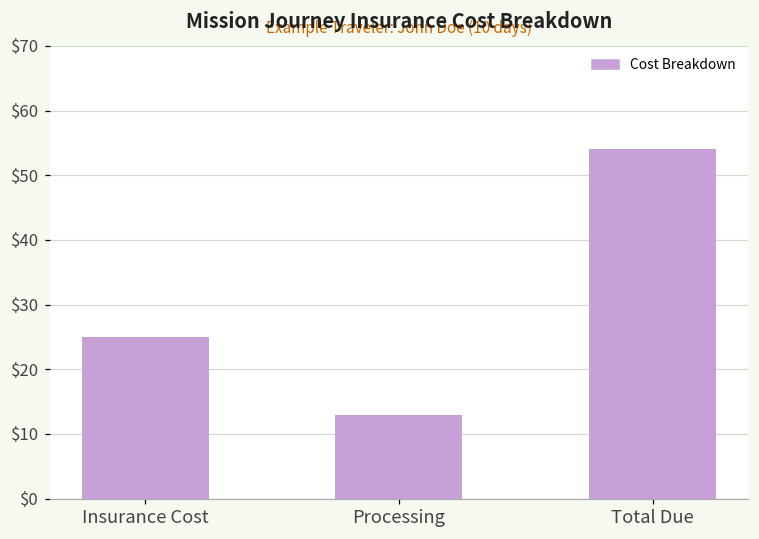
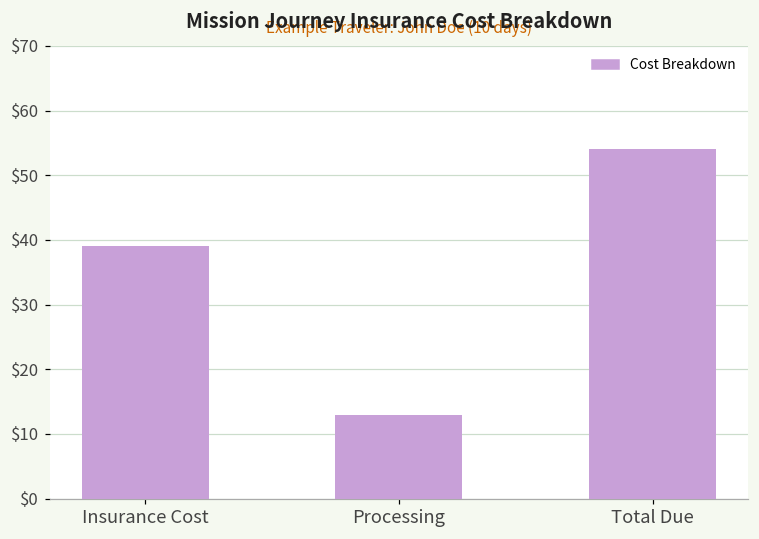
Insurance Cost: $25 -> $39
